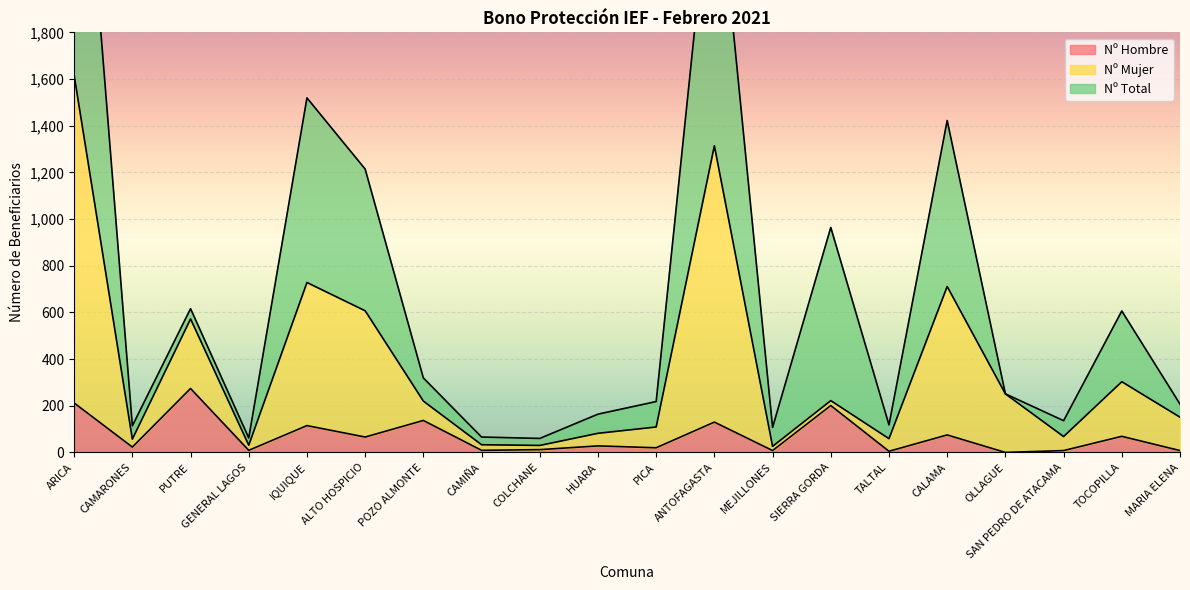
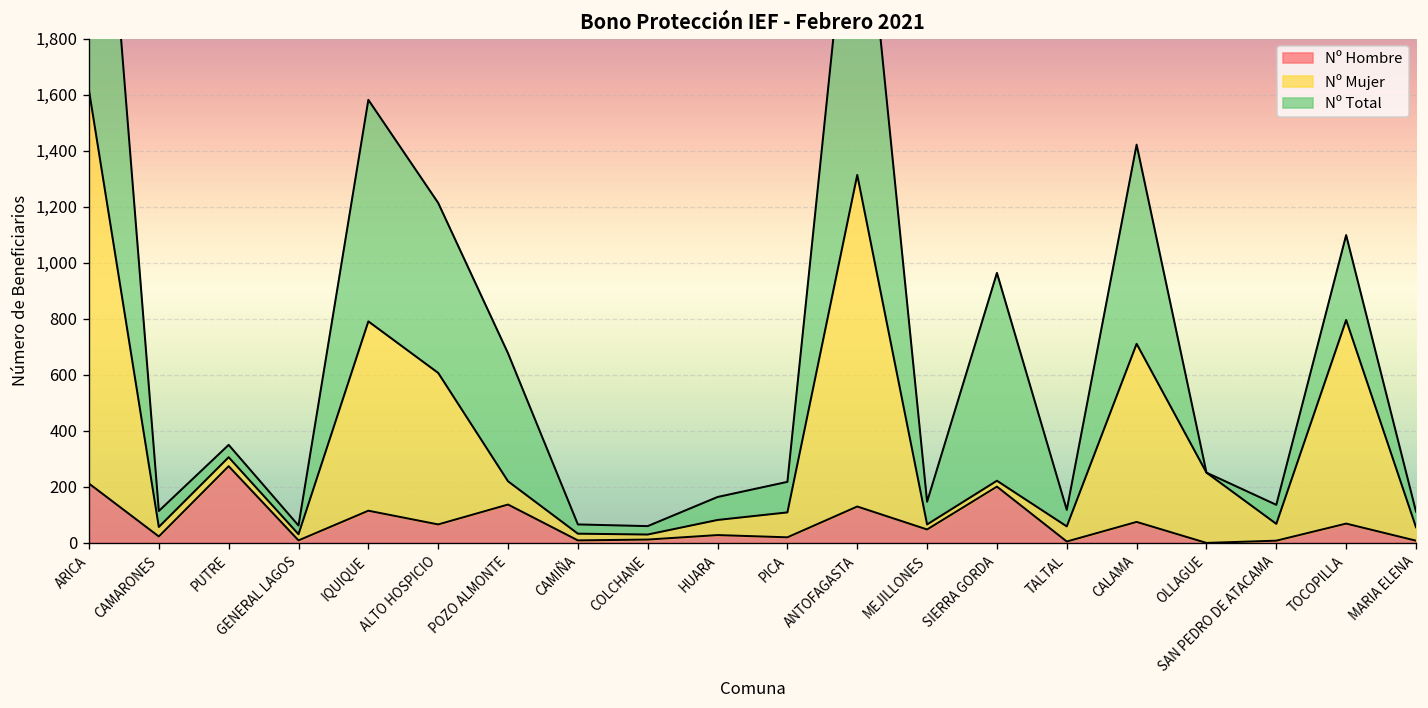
Nº Mujer, PUTRE: 300 -> 30
Nº Mujer, IQUIQUE: 610 -> 680
Nº Total, POZO ALMONTE: 100 -> 460
Nº Hombre, MEJILLONES: 10 -> 50
Nº Mujer, TOCOPILLA: 230 -> 730
Nº Mujer, MARIA ELENA: 140 -> 50
